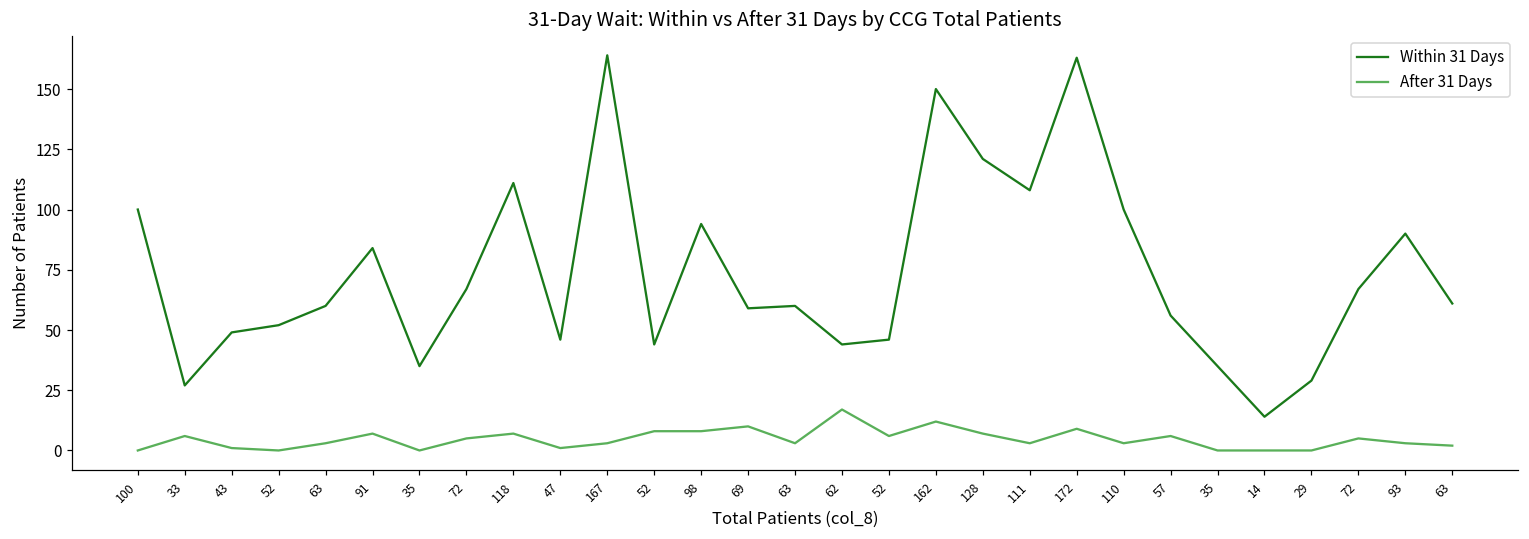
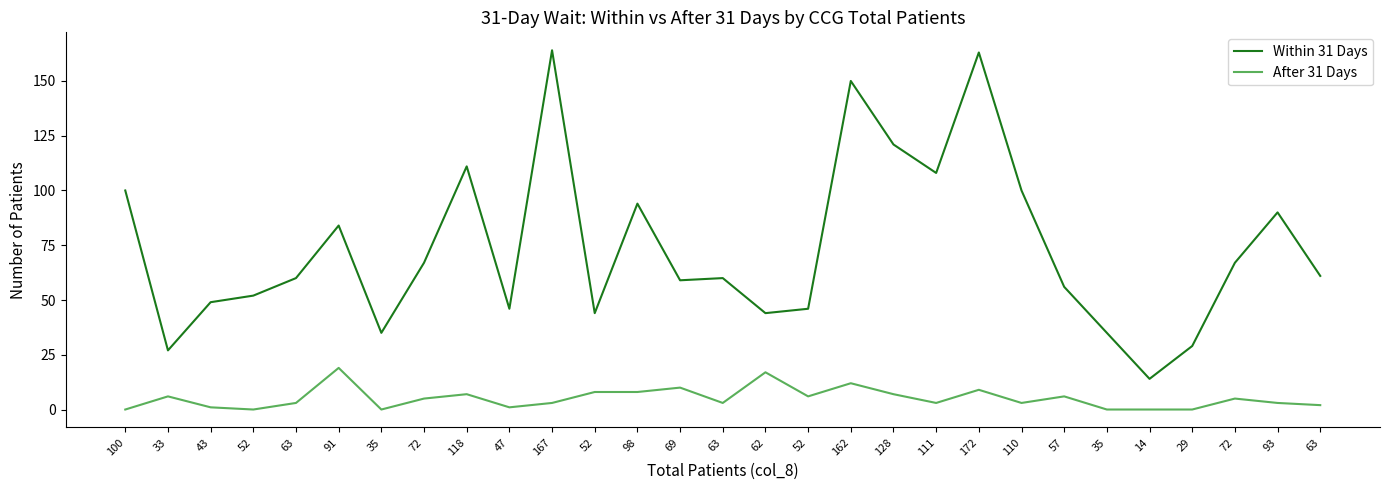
After 31 Days, 91: 7 -> 19
